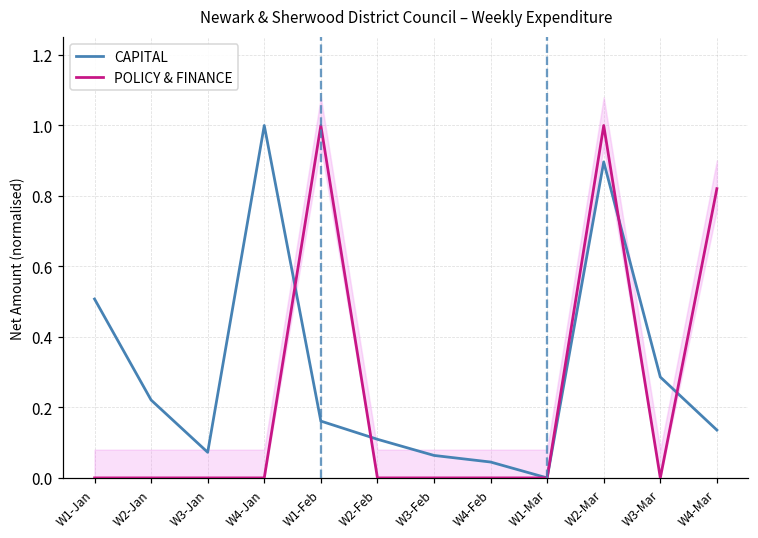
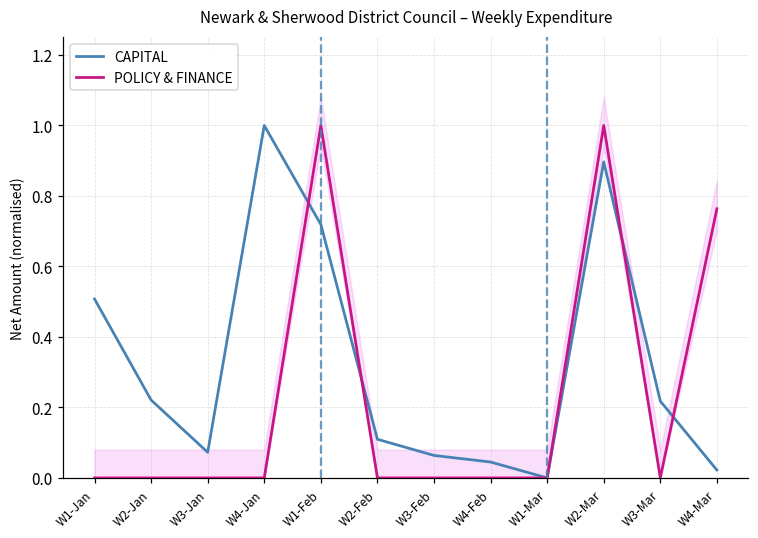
CAPITAL, W1-Feb: 0.16 -> 0.72
CAPITAL, W3-Mar: 0.29 -> 0.22
CAPITAL, W4-Mar: 0.14 -> 0.02
POLICY & FINANCE, W4-Mar: 0.82 -> 0.76
